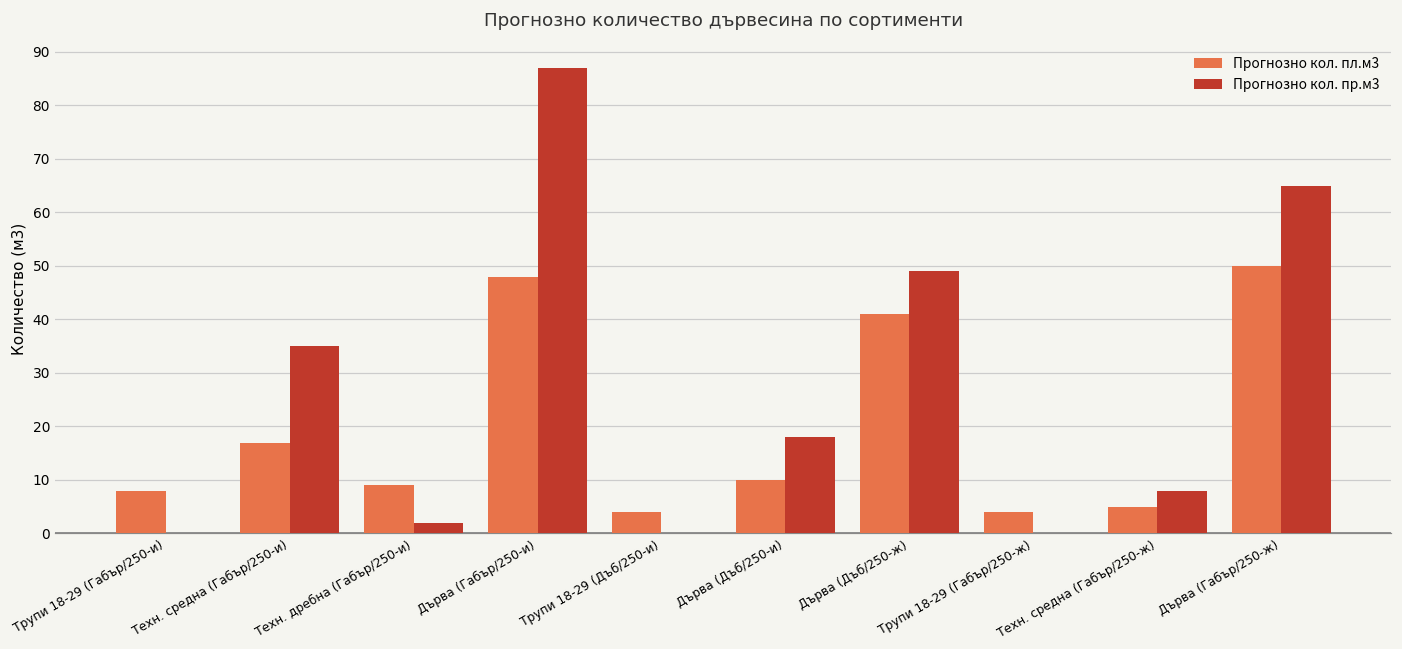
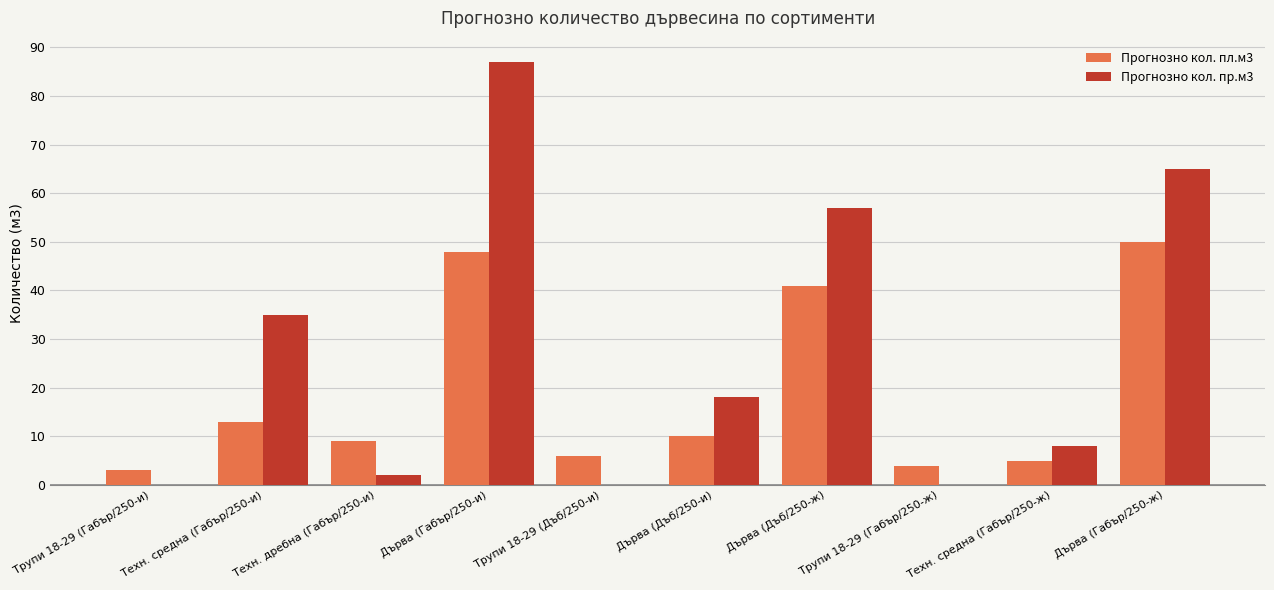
Прогнозно кол. пл.м3, Трупи 18-29 (Габър/250-и): 8 -> 3
Прогнозно кол. пл.м3, Техн. средна (Габър/250-и): 17 -> 13
Прогнозно кол. пл.м3, Трупи 18-29 (Дъб/250-и): 4 -> 6
Прогнозно кол. пр.м3, Дърва (Дъб/250-ж): 49 -> 57
